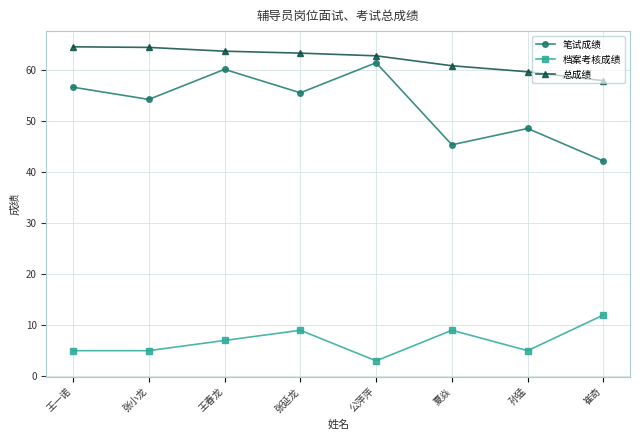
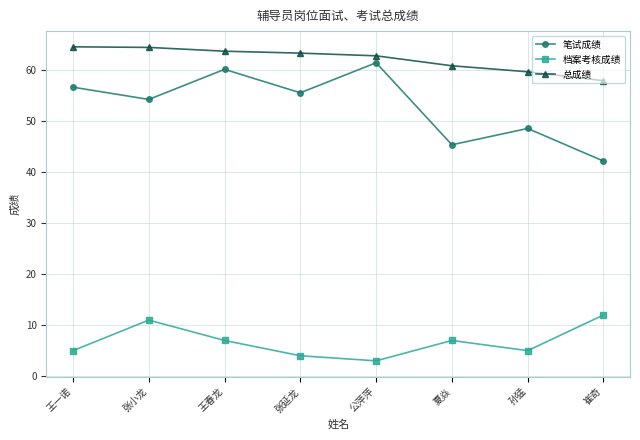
档案考核成绩, 张小龙: 5 -> 11
档案考核成绩, 张延龙: 9 -> 4
档案考核成绩, 夏焱: 9 -> 7
